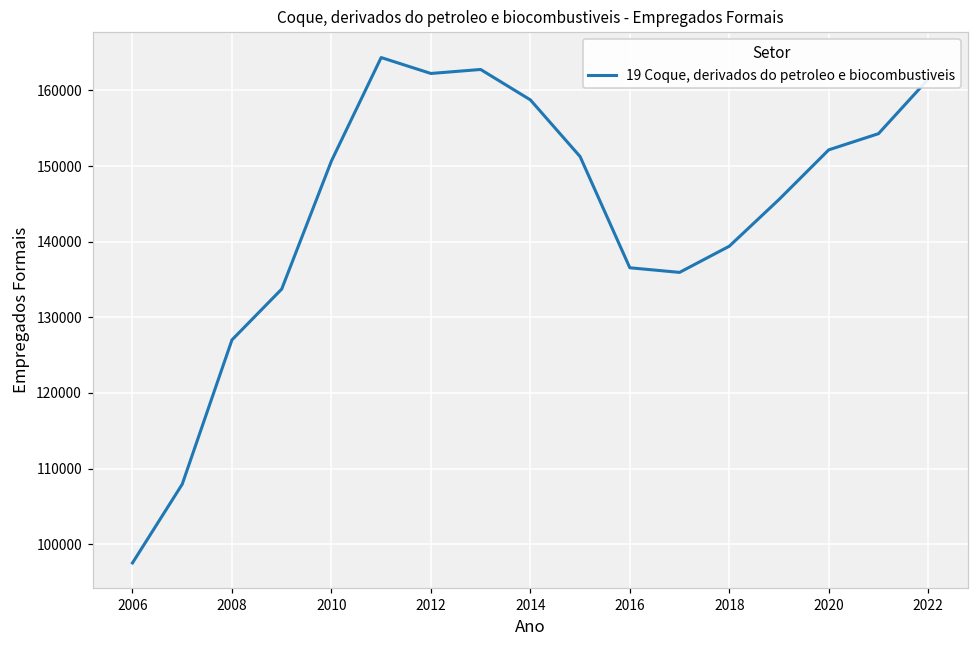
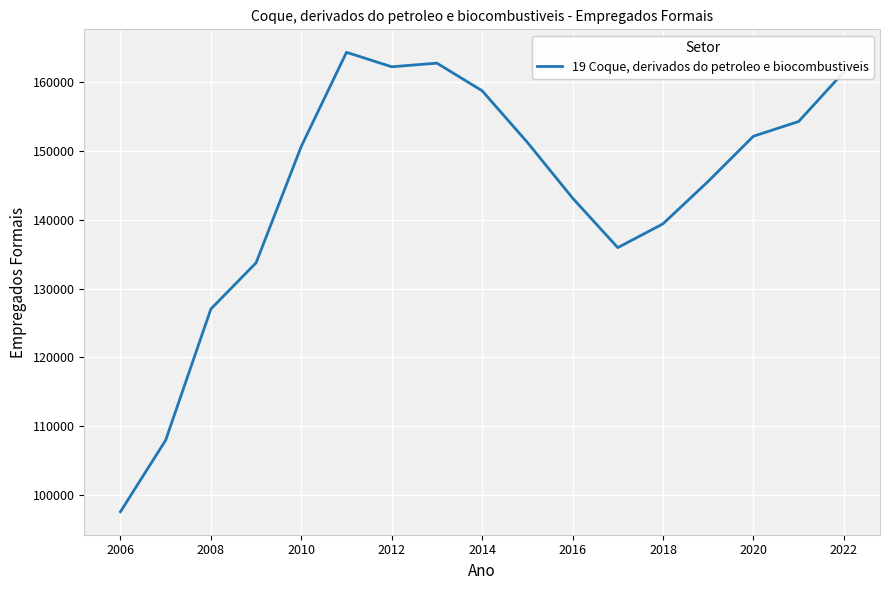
2016: 137000 -> 143000
